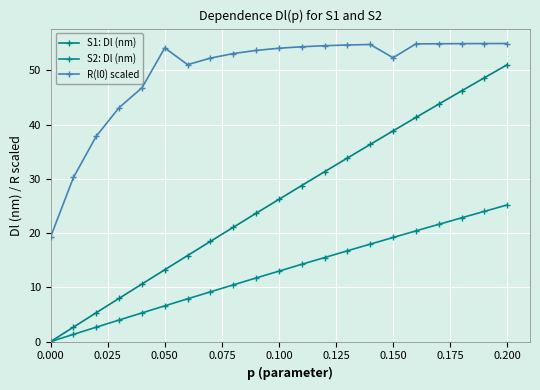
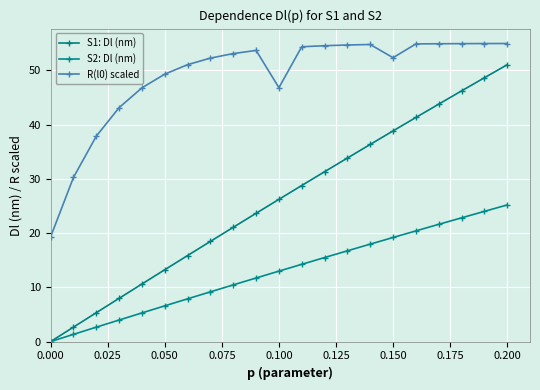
R(l0) scaled, 0.050: 54 -> 49
R(l0) scaled, 0.100: 54 -> 47
